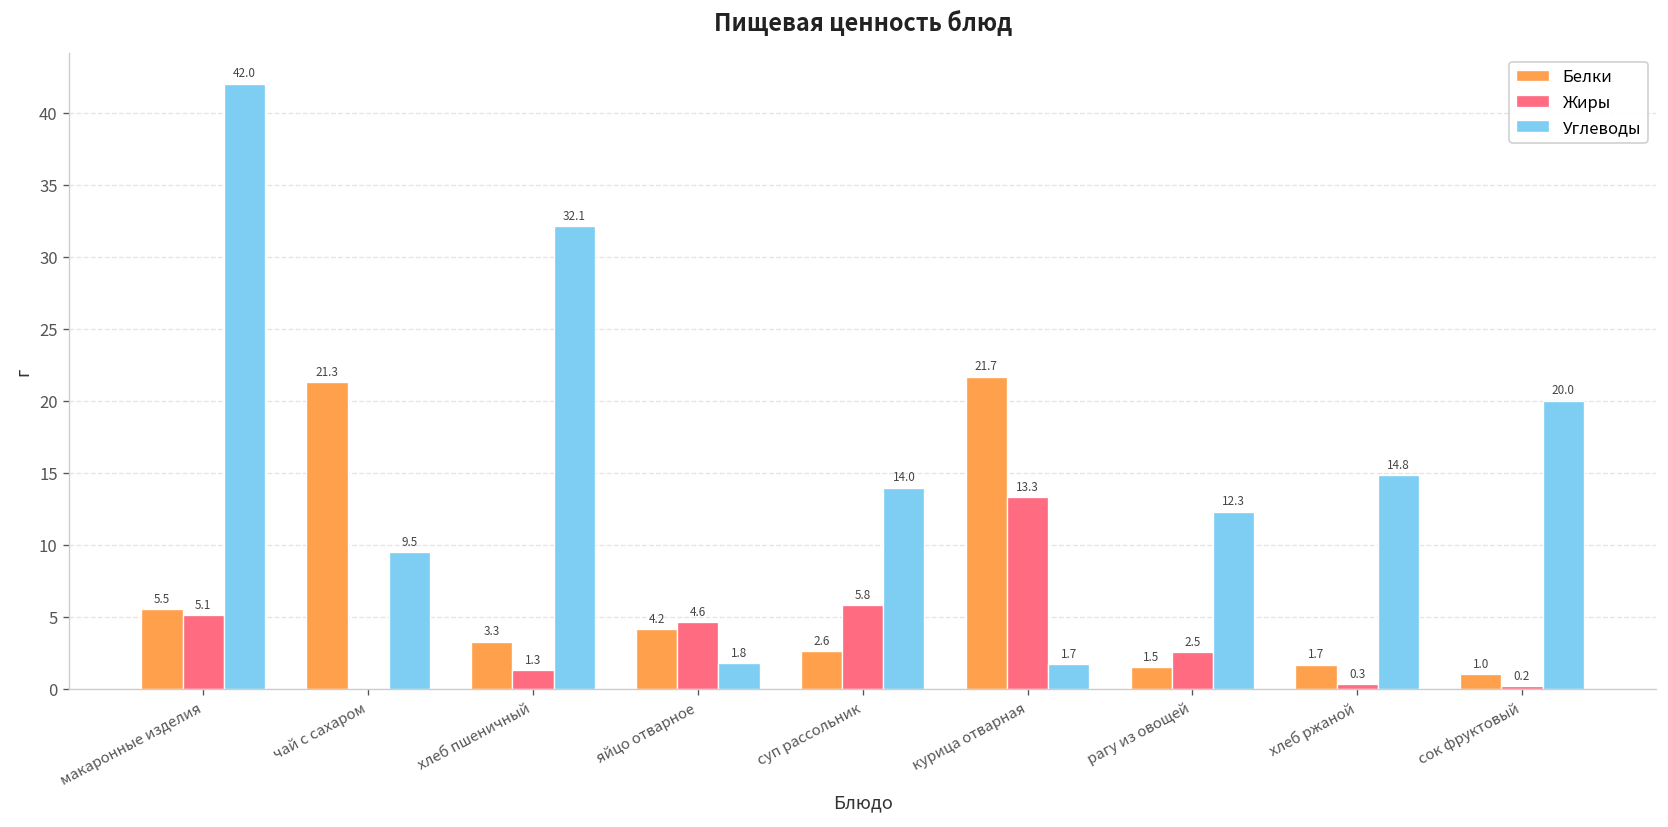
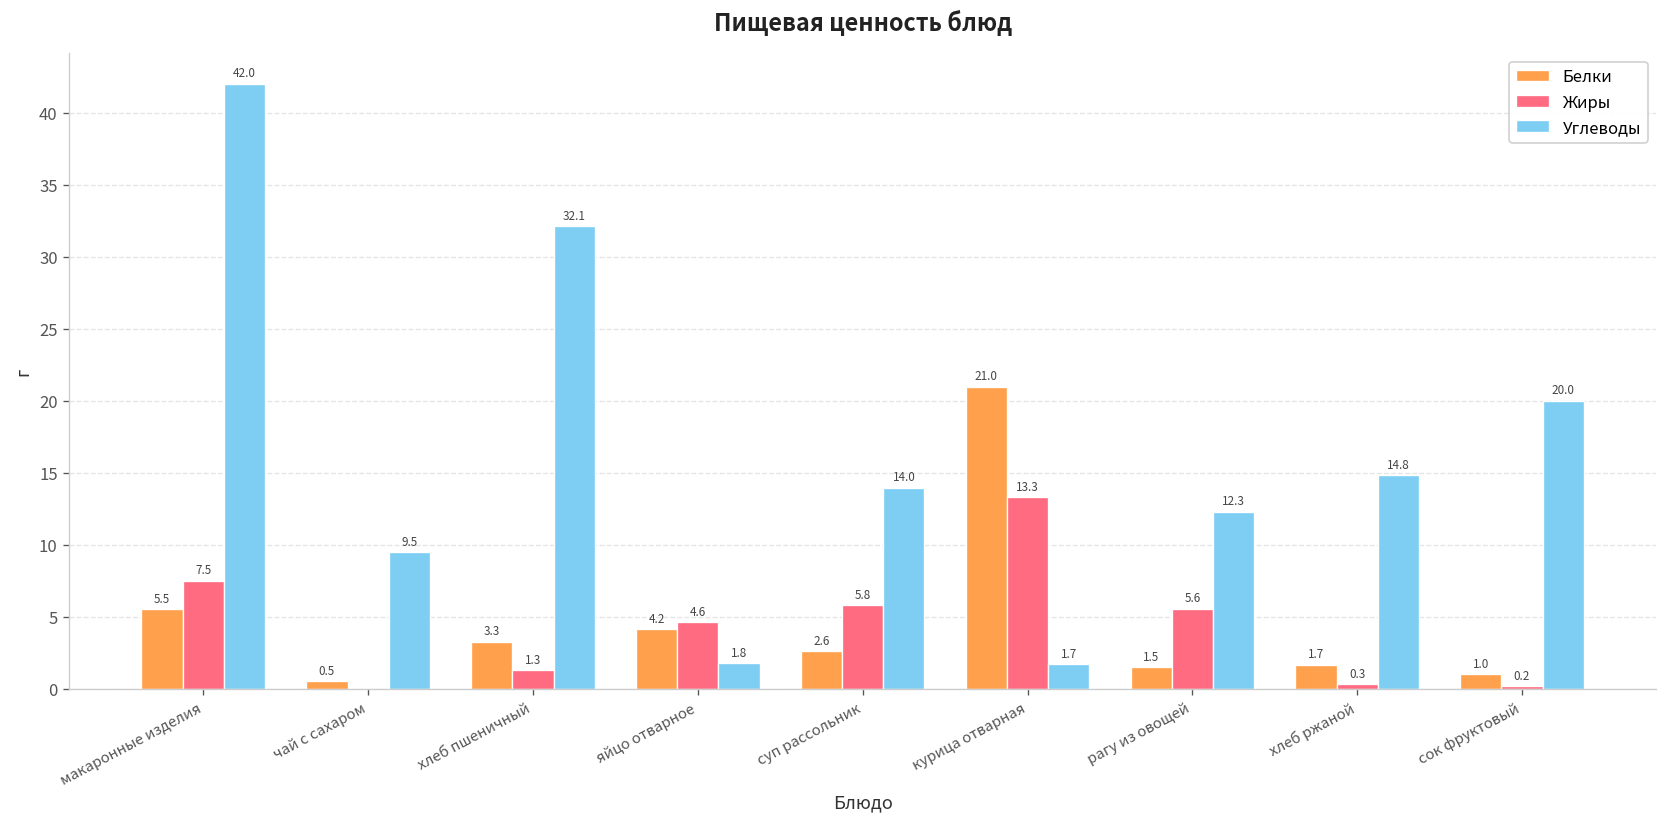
Жиры, макаронные изделия: 5.1 -> 7.5
Белки, чай с сахаром: 21.3 -> 0.5
Белки, курица отварная: 21.7 -> 21.0
Жиры, рагу из овощей: 2.5 -> 5.6
